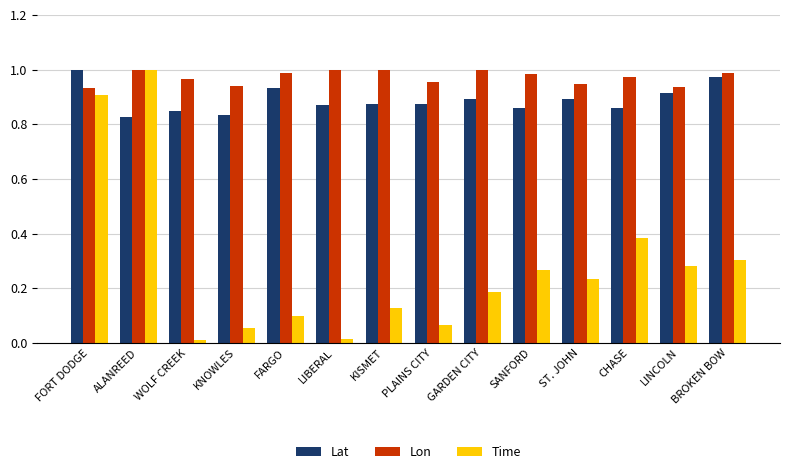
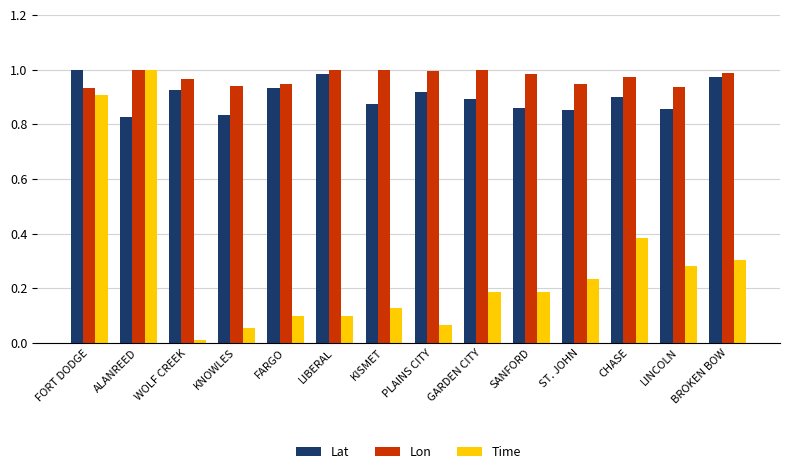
Lat, WOLF CREEK: 0.85 -> 0.93
Lon, FARGO: 0.99 -> 0.95
Lat, LIBERAL: 0.87 -> 0.99
Time, LIBERAL: 0.02 -> 0.10
Lat, PLAINS CITY: 0.87 -> 0.92
Lon, PLAINS CITY: 0.95 -> 1.00
Time, SANFORD: 0.27 -> 0.19
Lat, ST. JOHN: 0.89 -> 0.85
Lat, CHASE: 0.86 -> 0.90
Lat, LINCOLN: 0.92 -> 0.85
